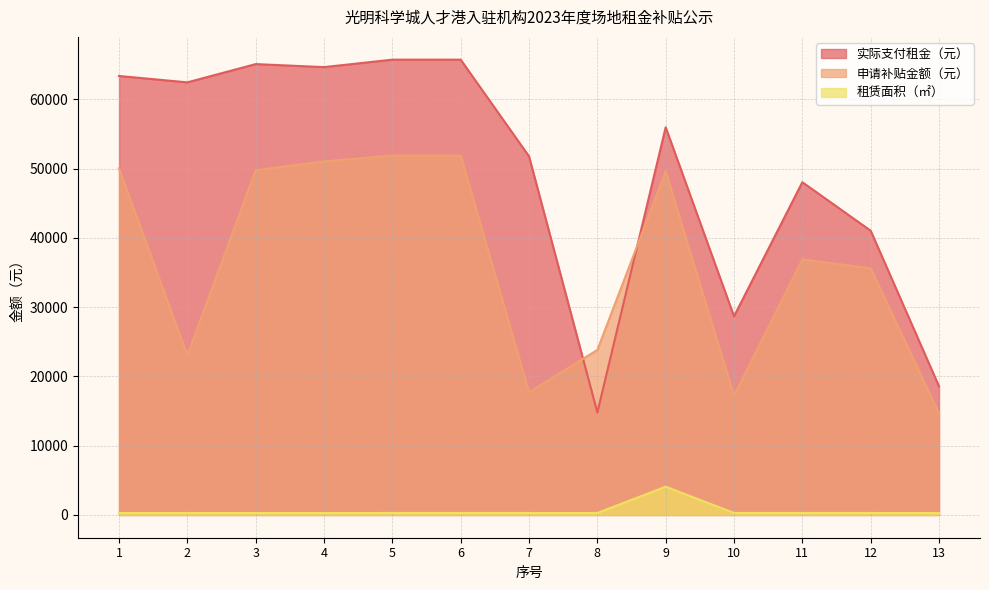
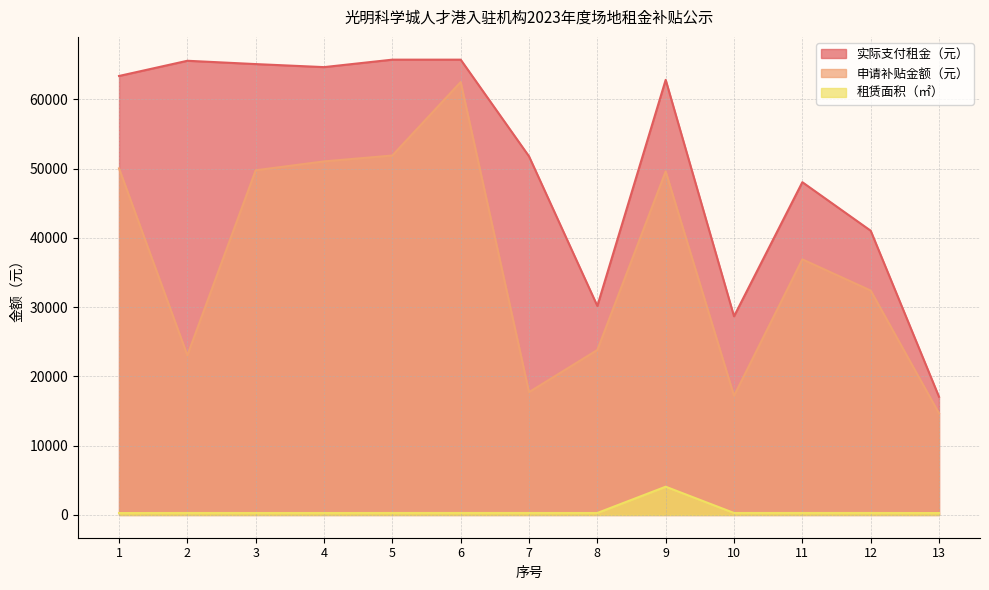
实际支付租金（元）, 2: 62000 -> 66000
申请补贴金额（元）, 6: 52000 -> 63000
实际支付租金（元）, 8: 15000 -> 30000
实际支付租金（元）, 9: 56000 -> 63000
申请补贴金额（元）, 12: 36000 -> 32000
实际支付租金（元）, 13: 19000 -> 17000
